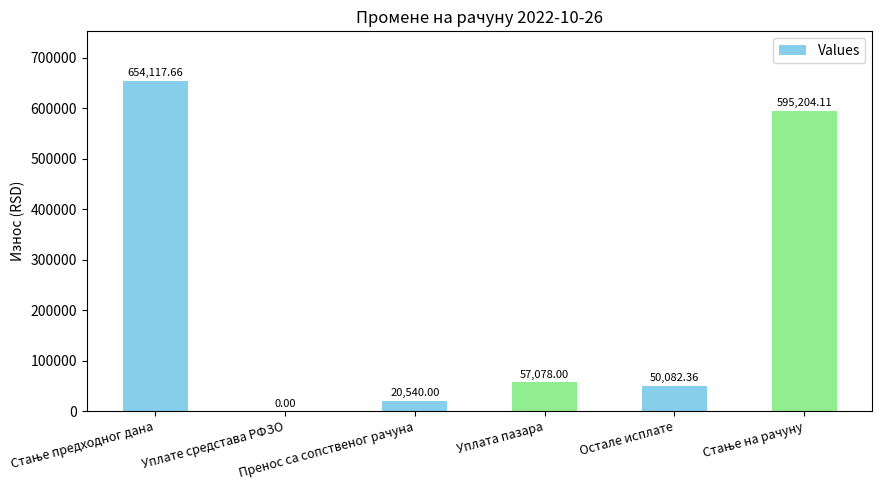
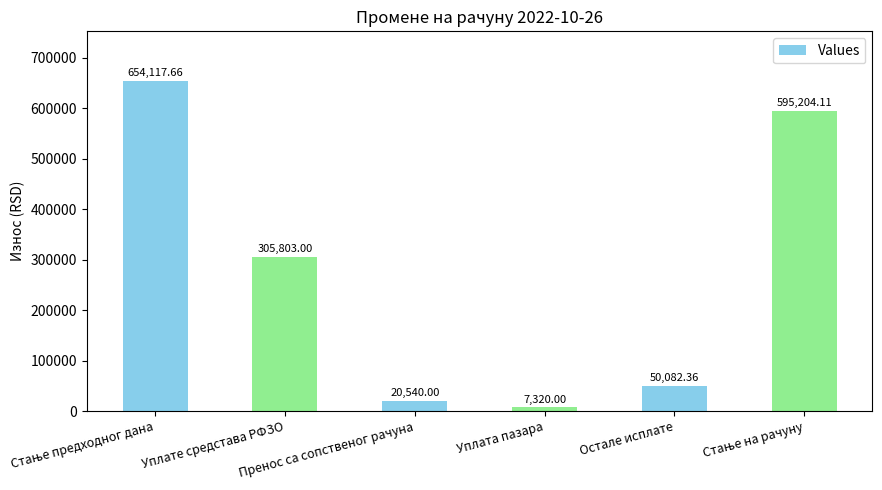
Уплате средстава РФЗО: 0.00 -> 305,803.00
Уплата пазара: 57,078.00 -> 7,320.00
